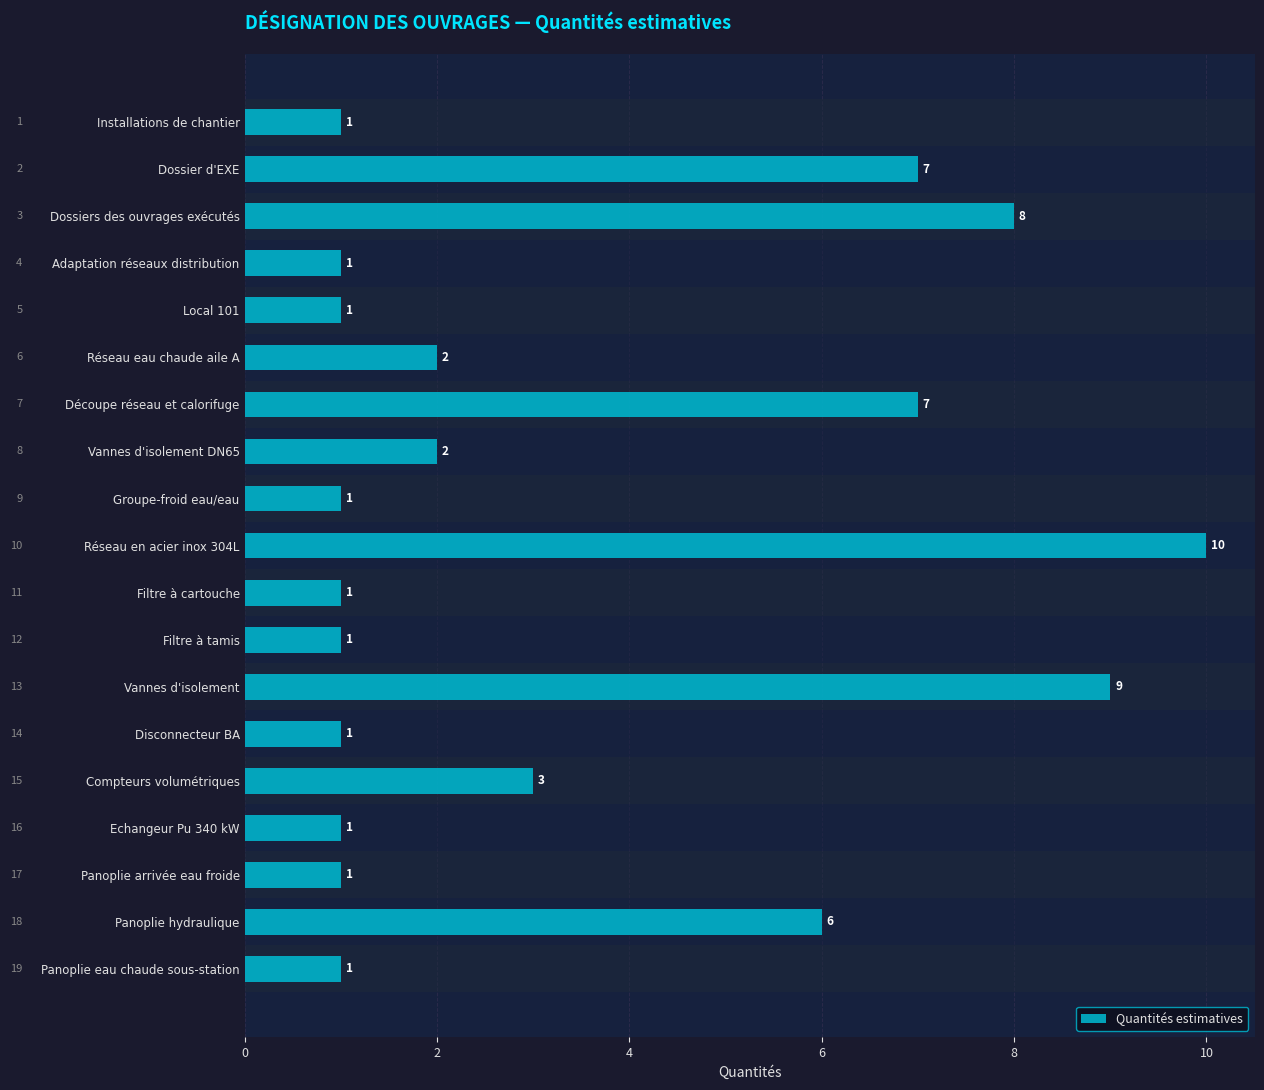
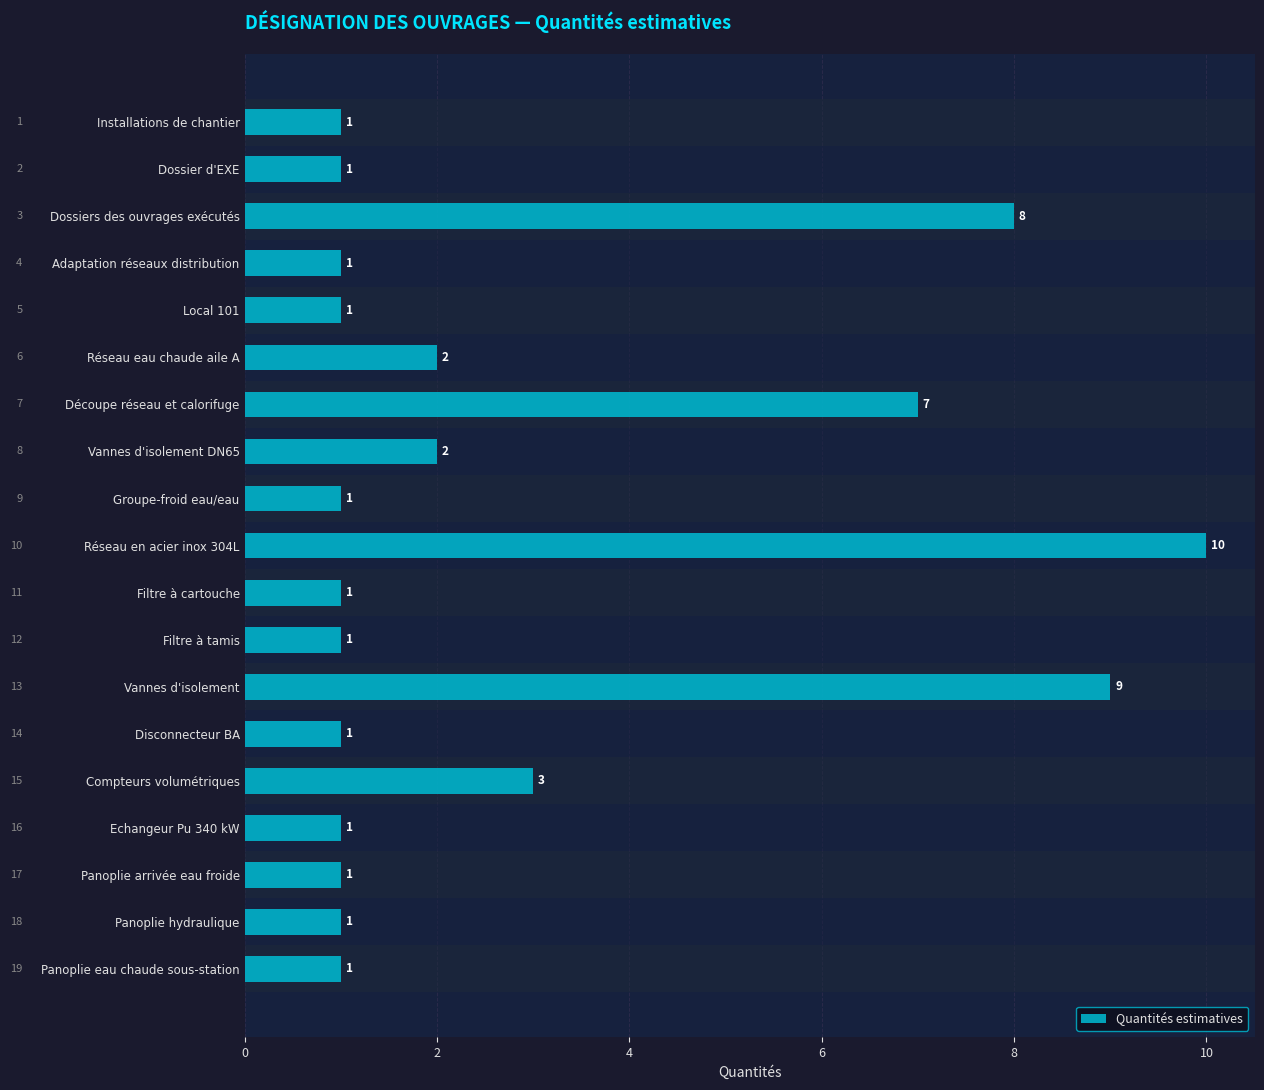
Dossier d'EXE: 7 -> 1
Panoplie hydraulique: 6 -> 1
